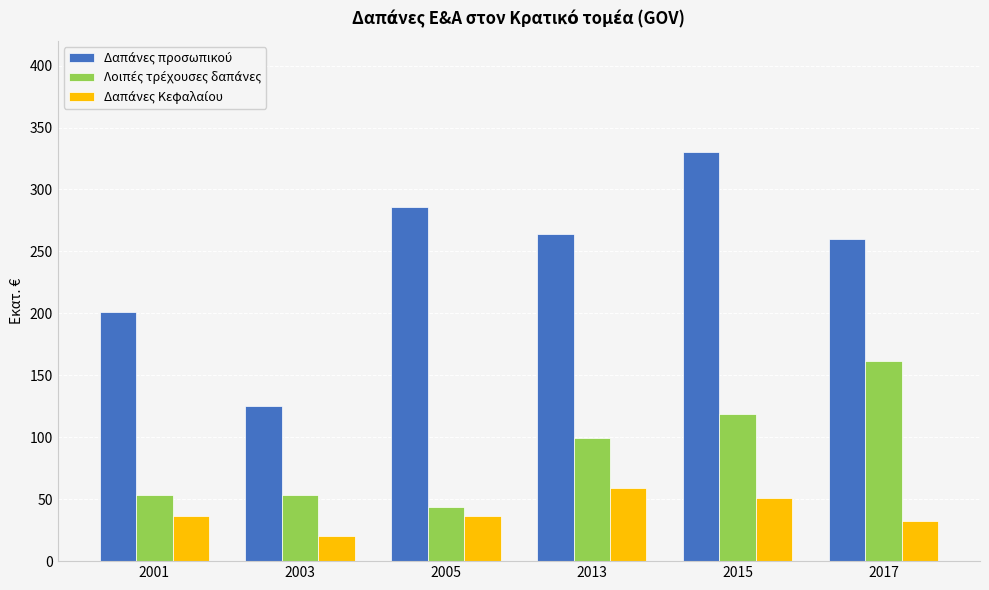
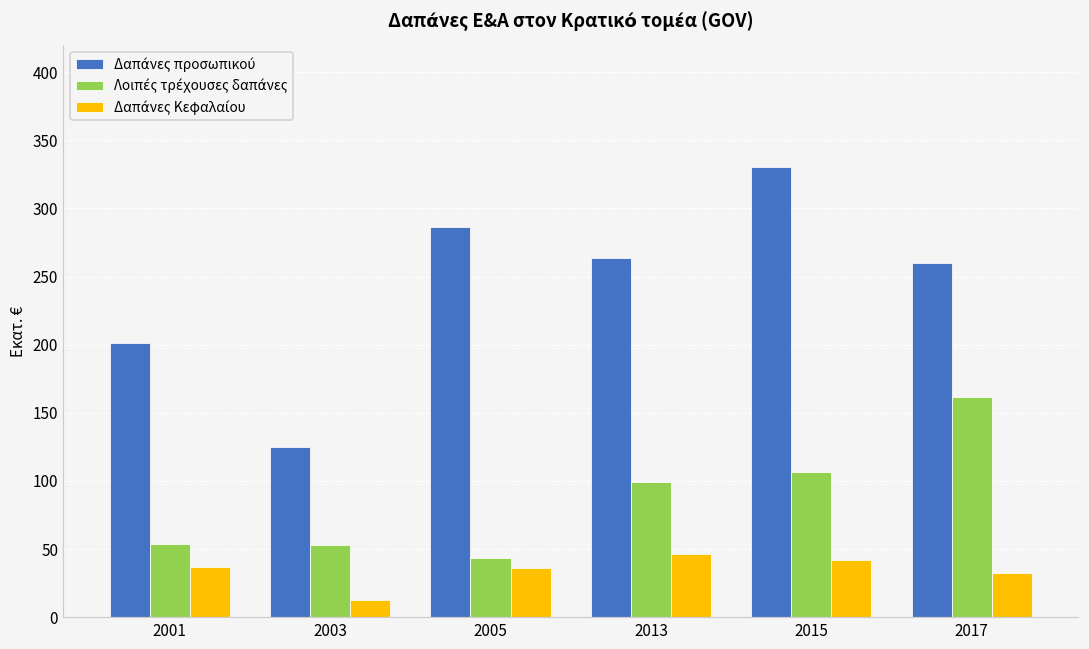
Δαπάνες Κεφαλαίου, 2003: 20 -> 12
Δαπάνες Κεφαλαίου, 2013: 59 -> 47
Λοιπές τρέχουσες δαπάνες, 2015: 119 -> 107
Δαπάνες Κεφαλαίου, 2015: 51 -> 42
